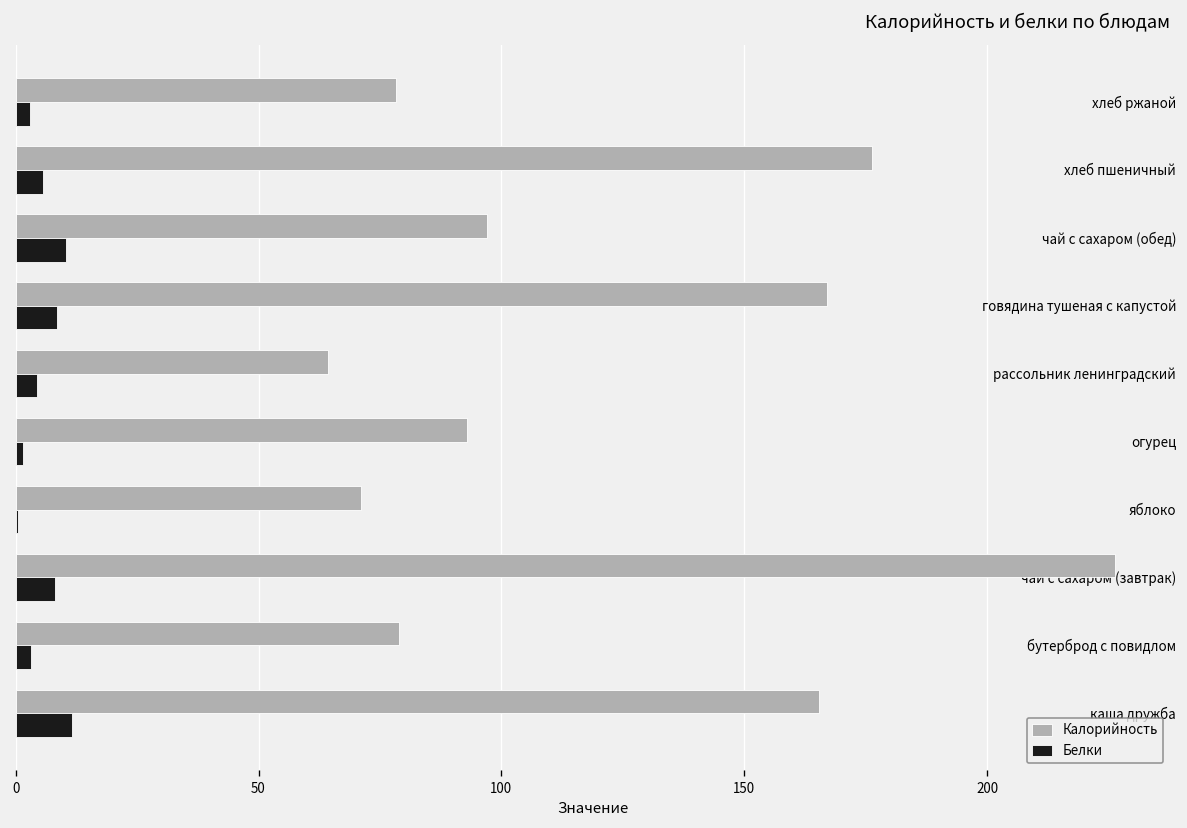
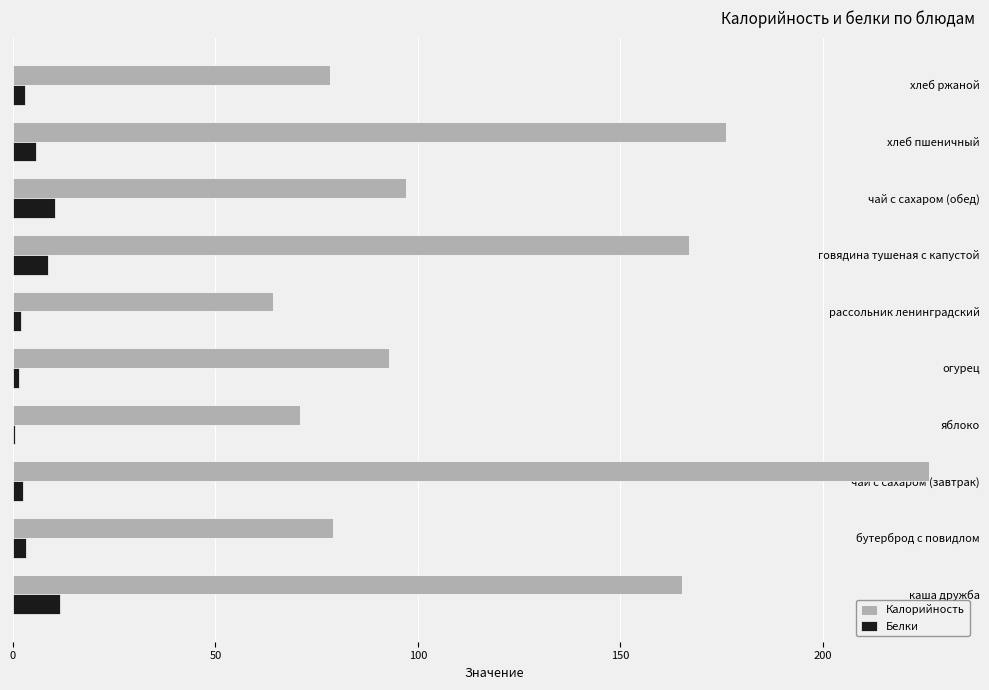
Белки, рассольник ленинградский: 4 -> 2
Белки, чай с сахаром (завтрак): 8 -> 2
